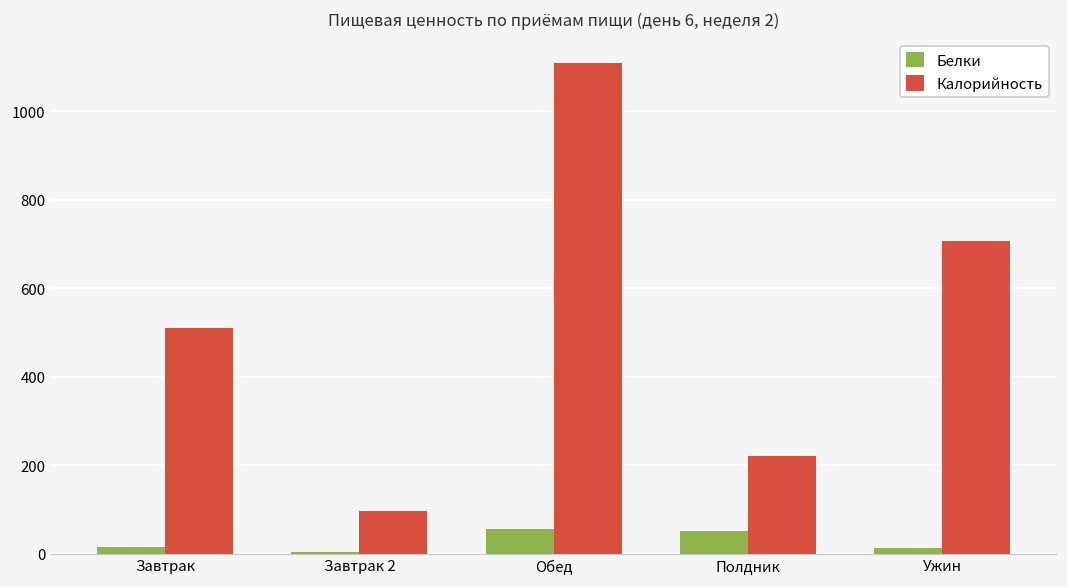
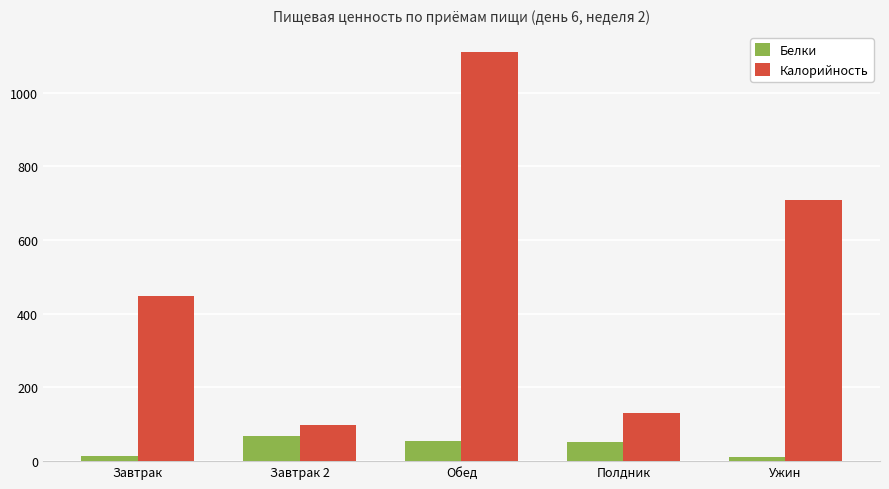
Калорийность, Завтрак: 510 -> 450
Белки, Завтрак 2: 0 -> 70
Калорийность, Полдник: 220 -> 130
